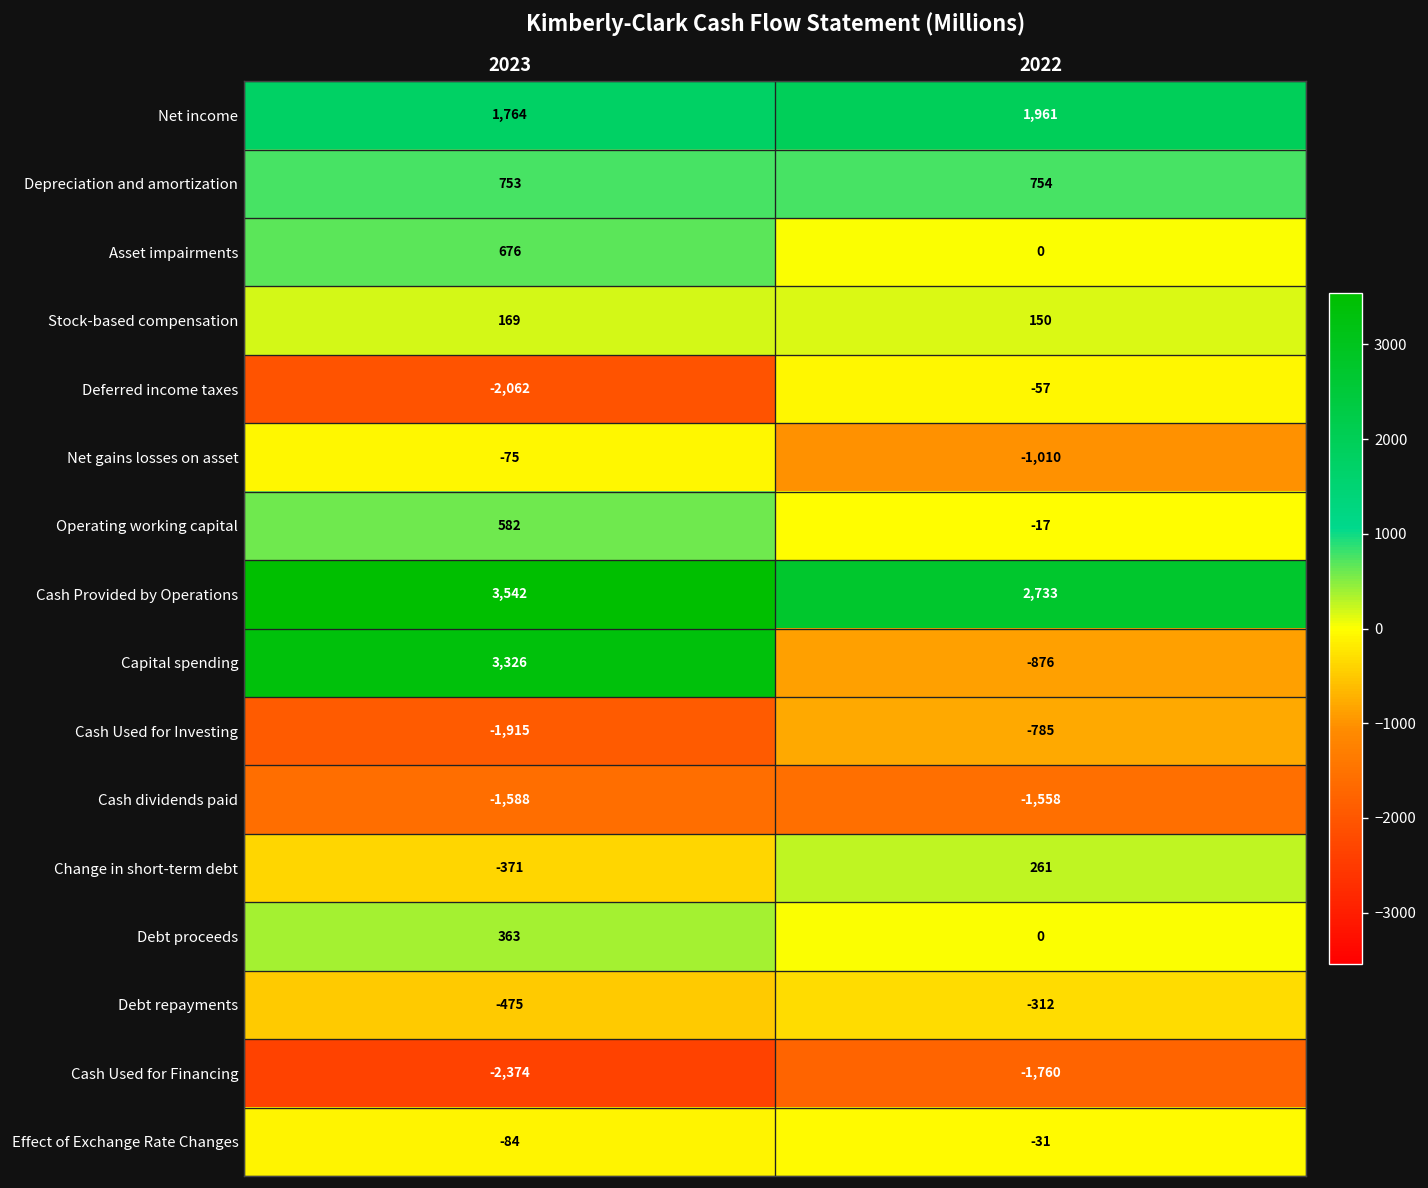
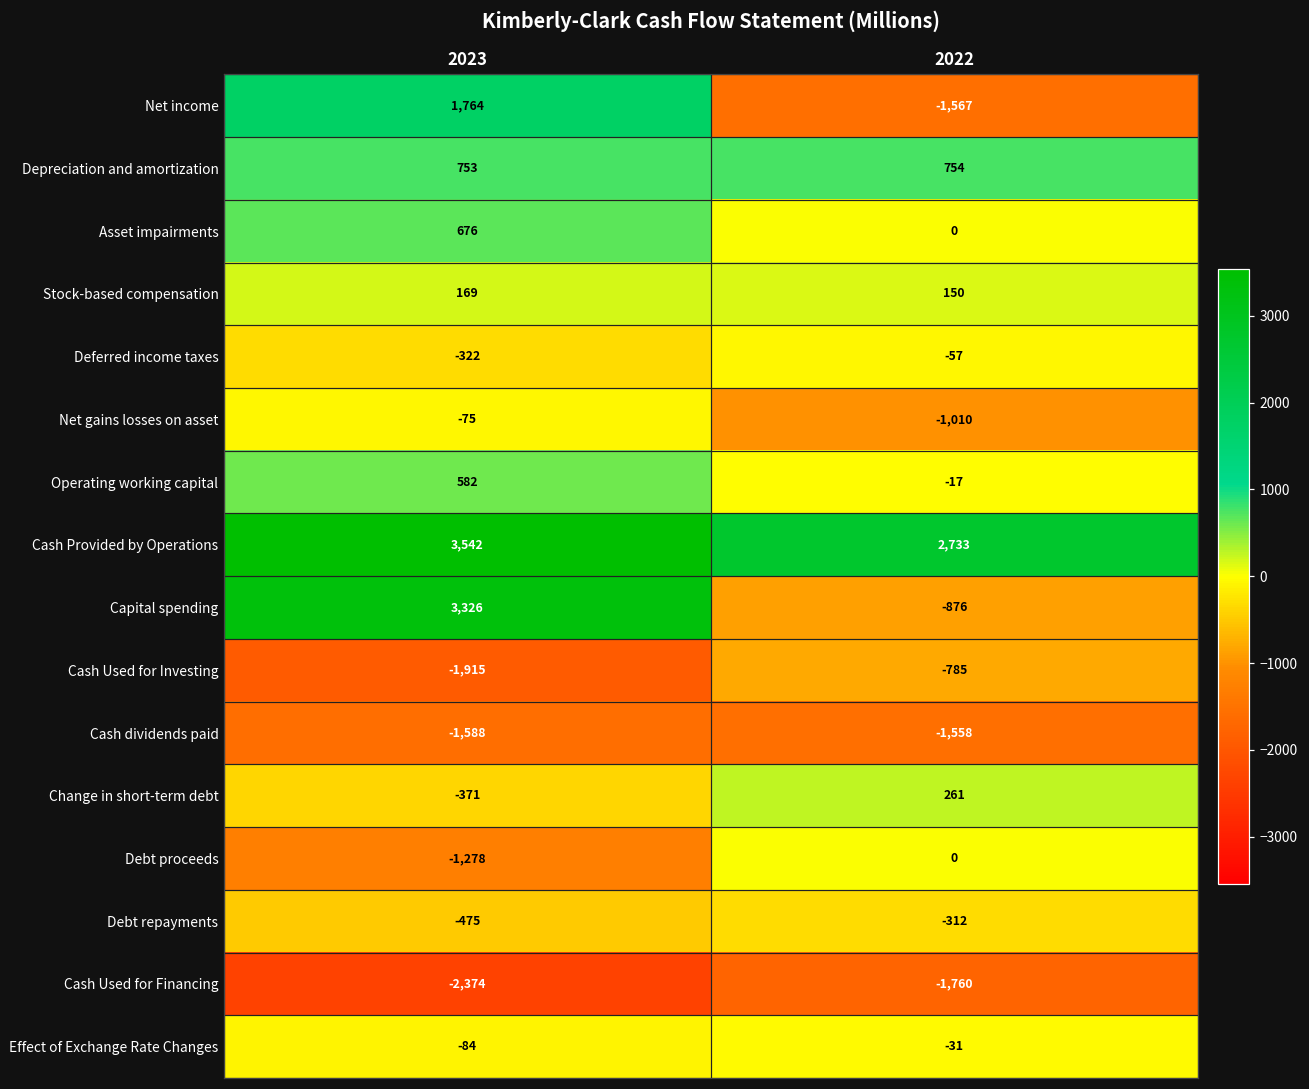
Net income, 2022: 1,961 -> -1,567
Deferred income taxes, 2023: -2,062 -> -322
Debt proceeds, 2023: 363 -> -1,278
